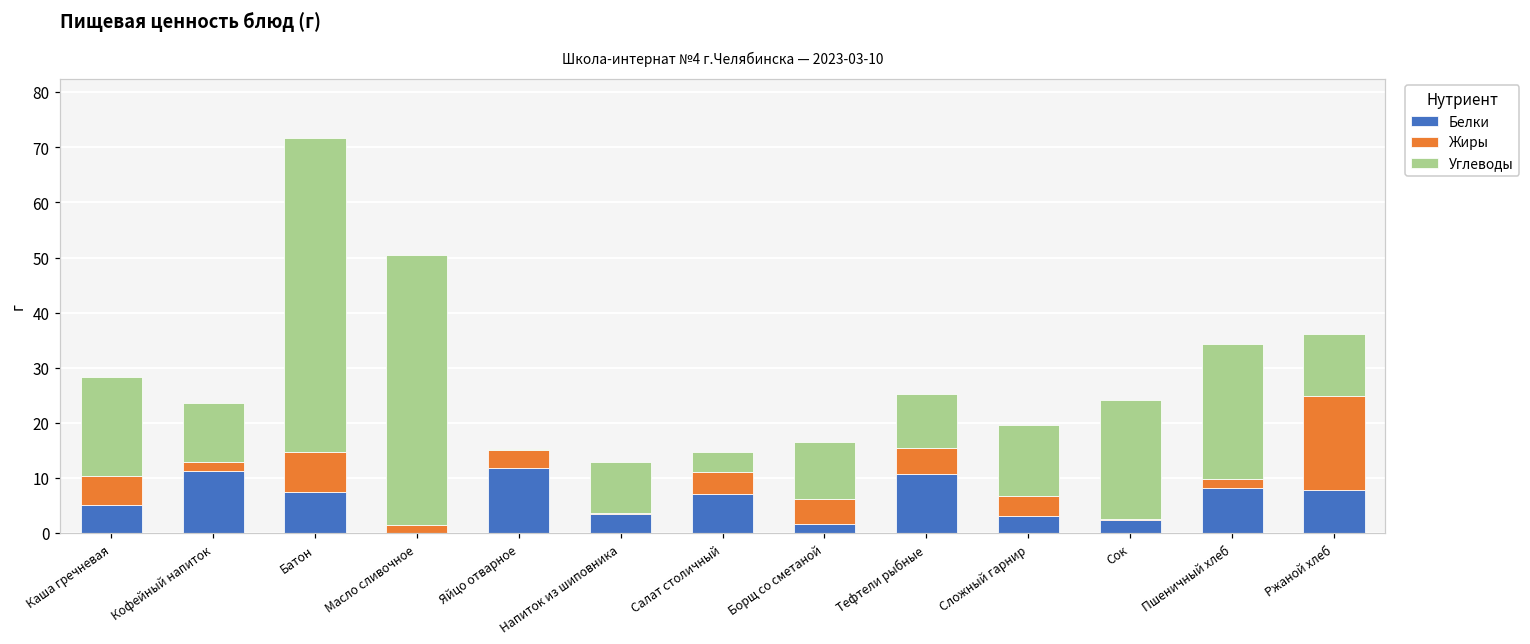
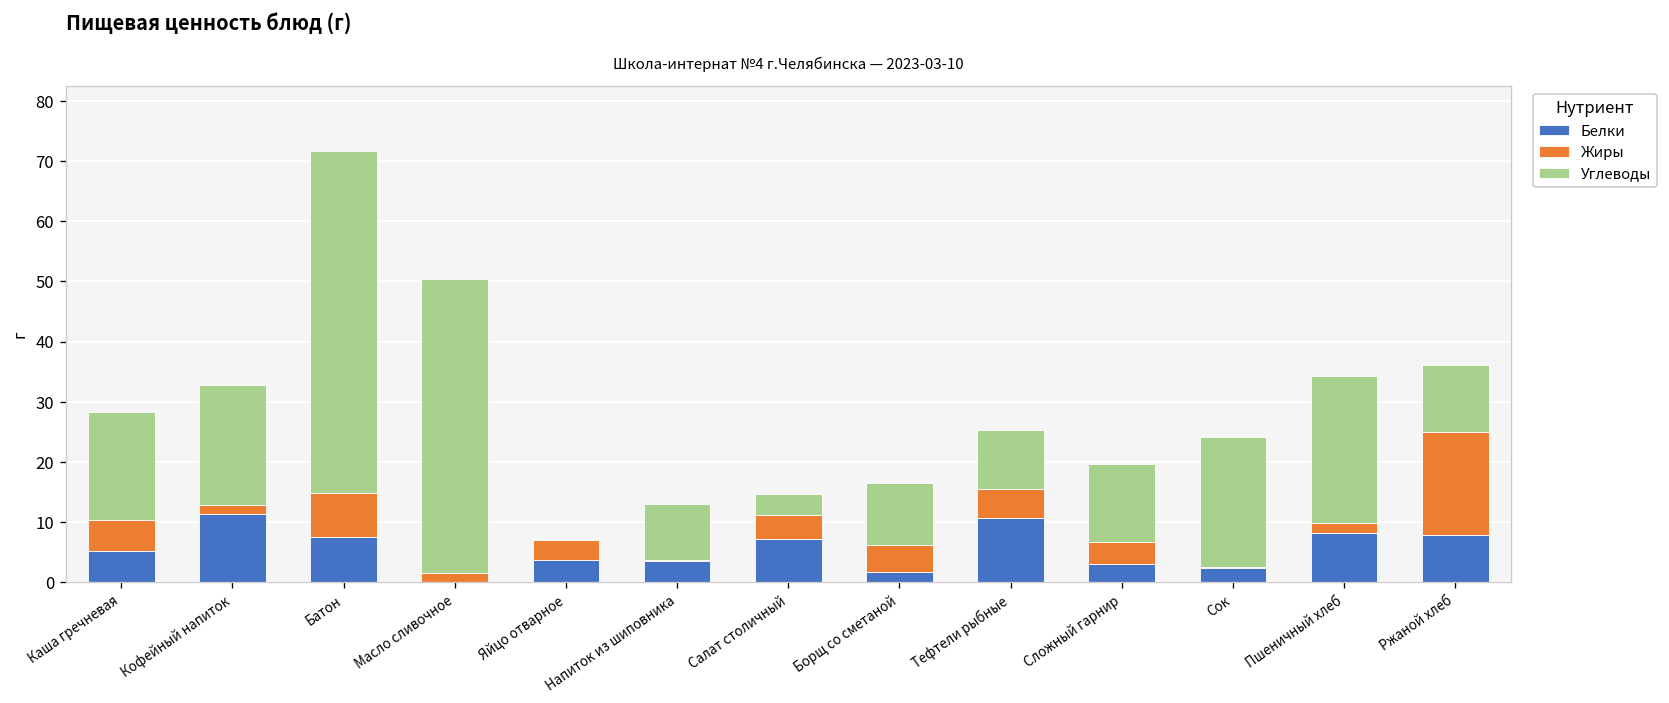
Углеводы, Кофейный напиток: 11 -> 20
Белки, Яйцо отварное: 12 -> 4
